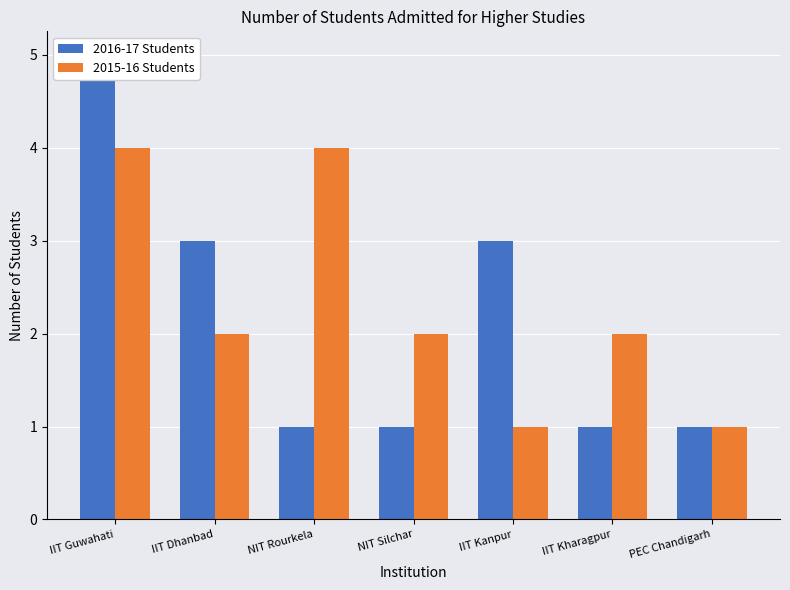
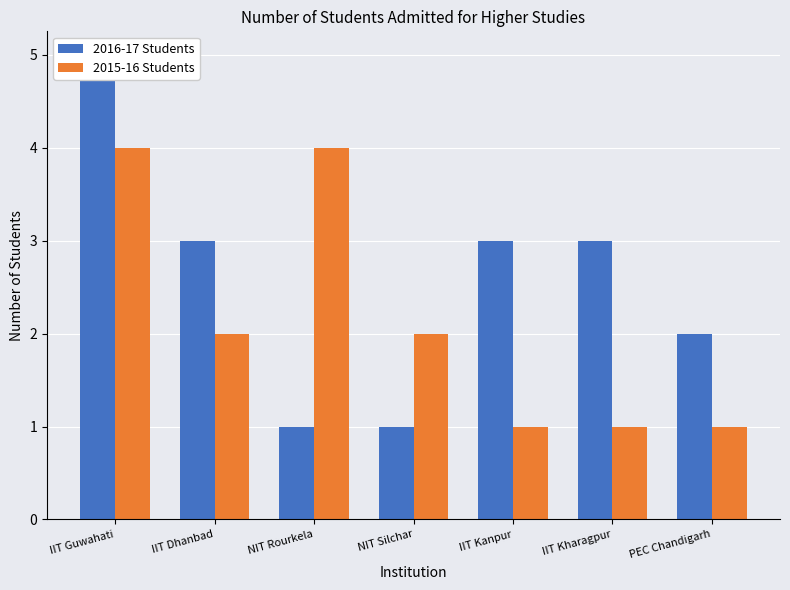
2016-17 Students, IIT Kharagpur: 1 -> 3
2015-16 Students, IIT Kharagpur: 2 -> 1
2016-17 Students, PEC Chandigarh: 1 -> 2
